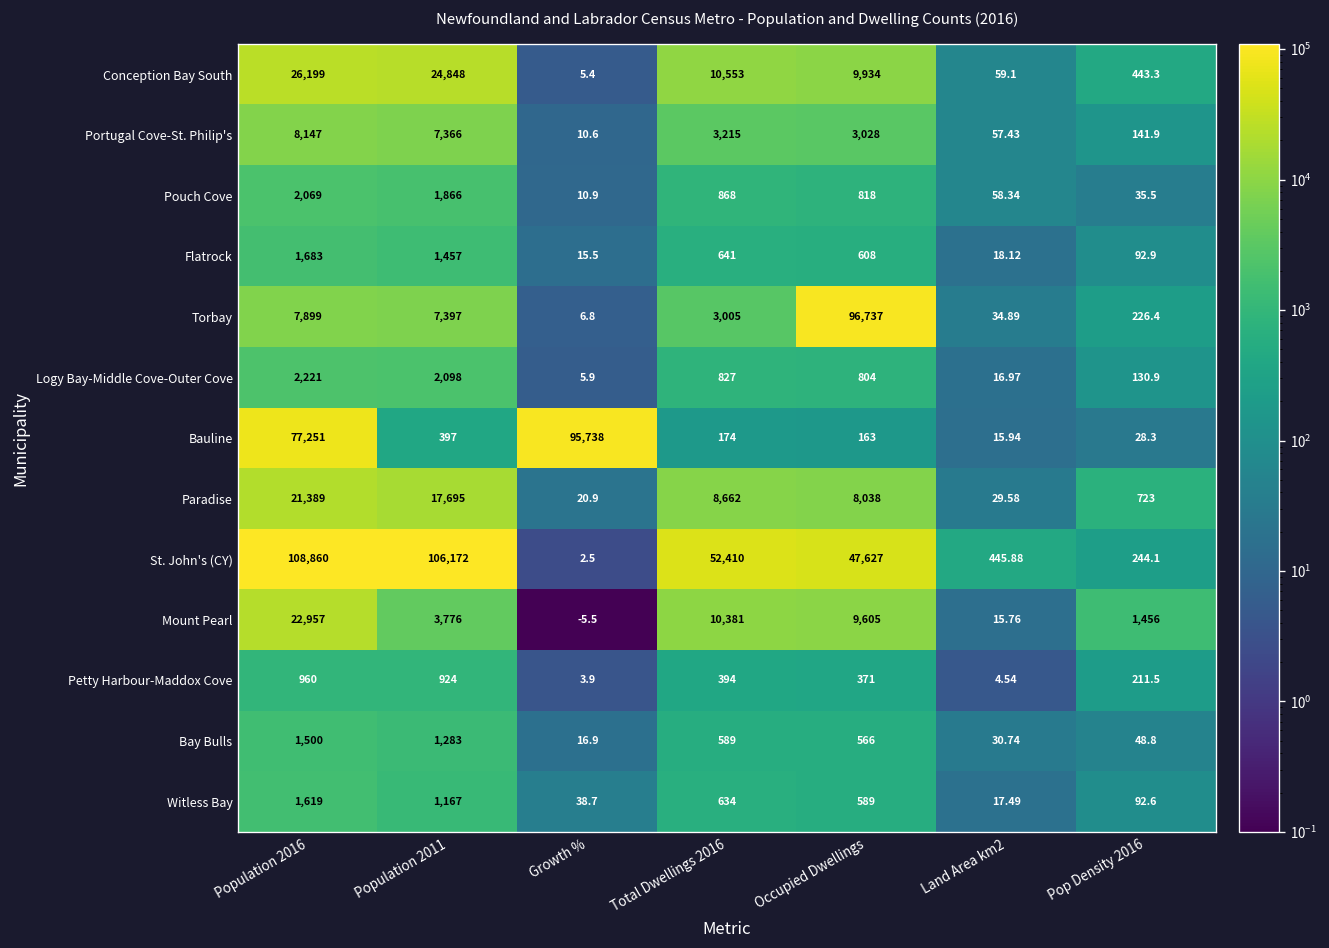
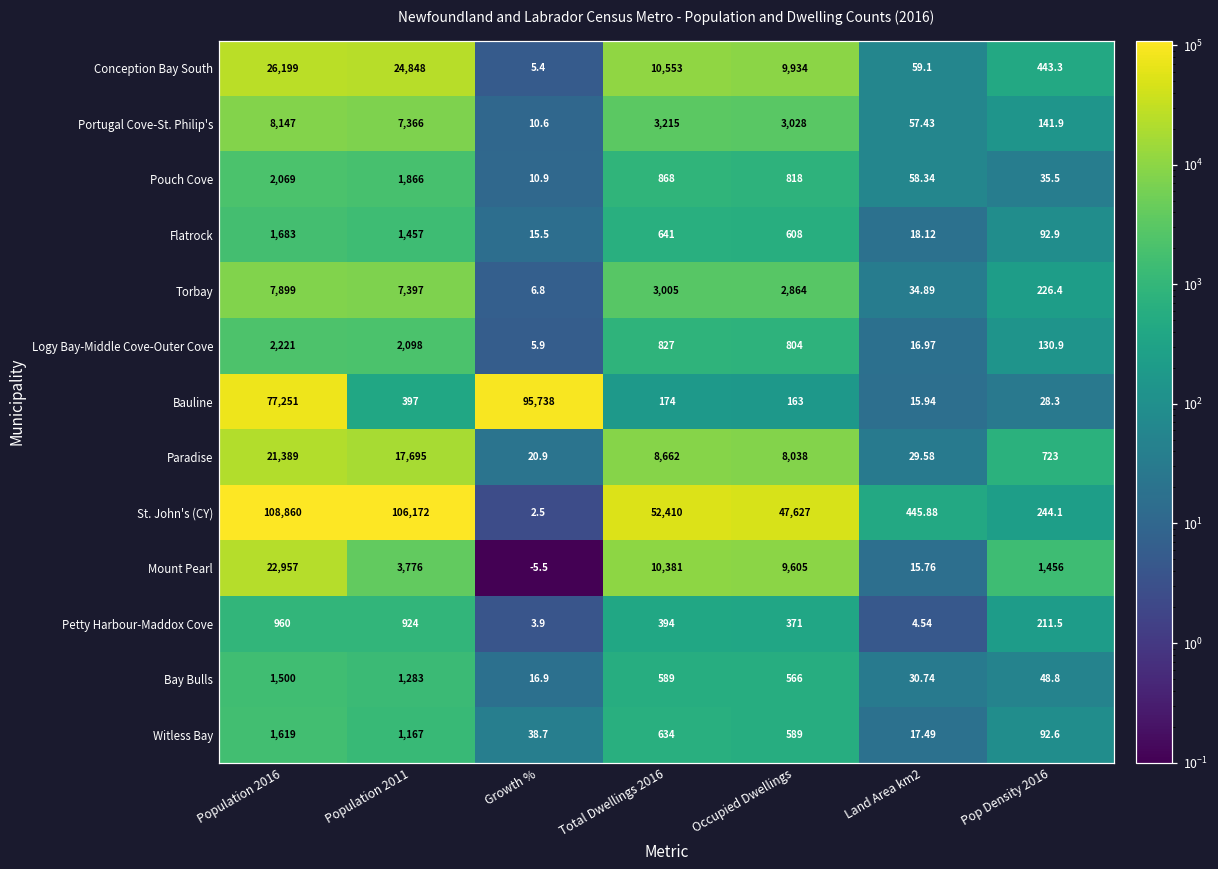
Torbay, Occupied Dwellings: 96,737 -> 2,864
